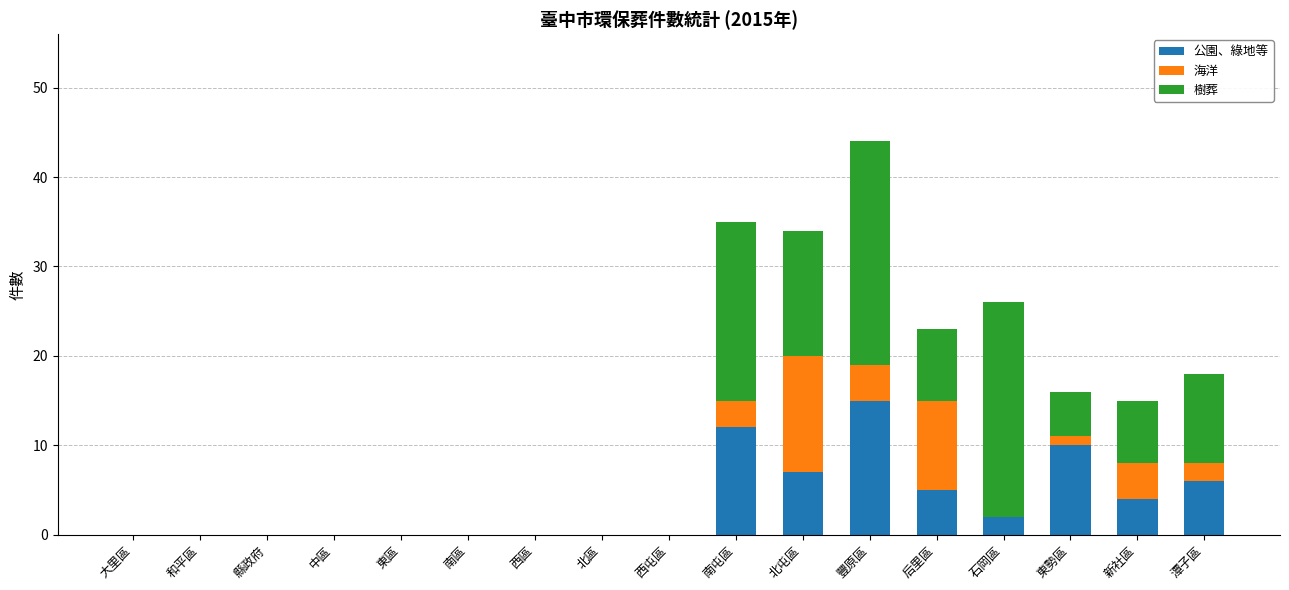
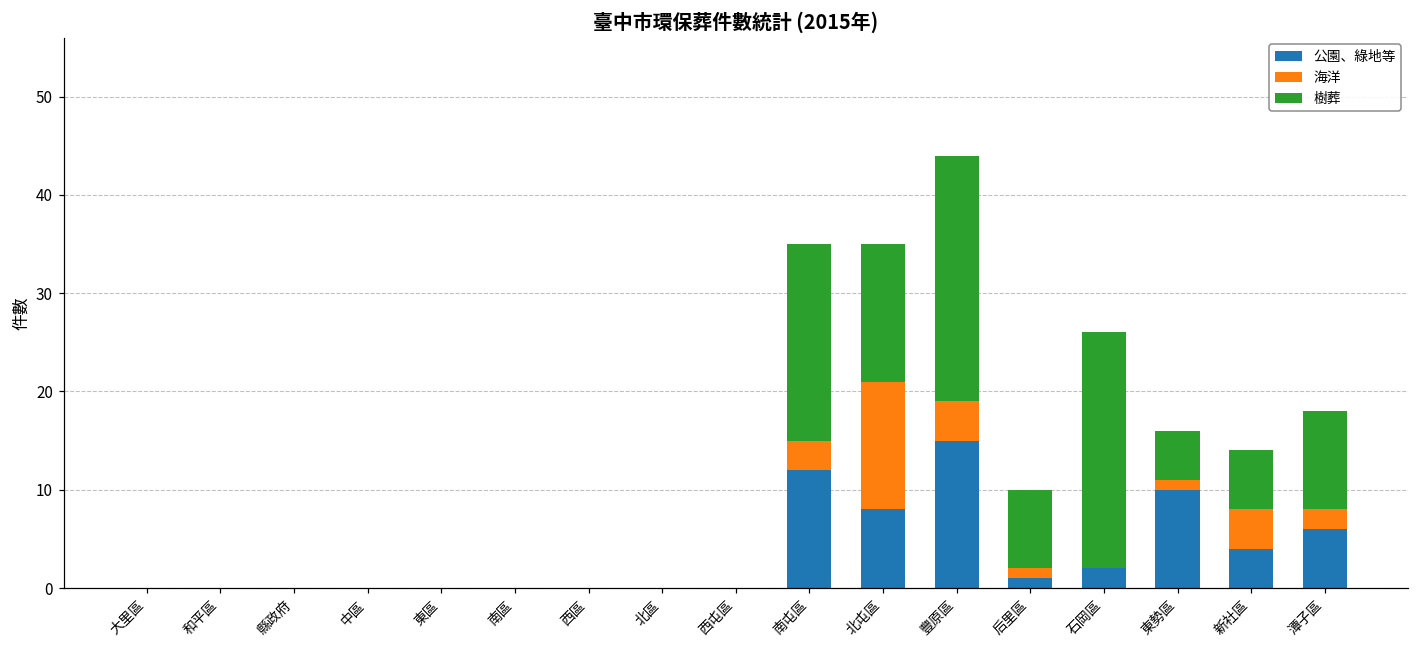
公園、綠地等, 北屯區: 7 -> 8
公園、綠地等, 后里區: 5 -> 1
海洋, 后里區: 10 -> 1
樹葬, 新社區: 7 -> 6
